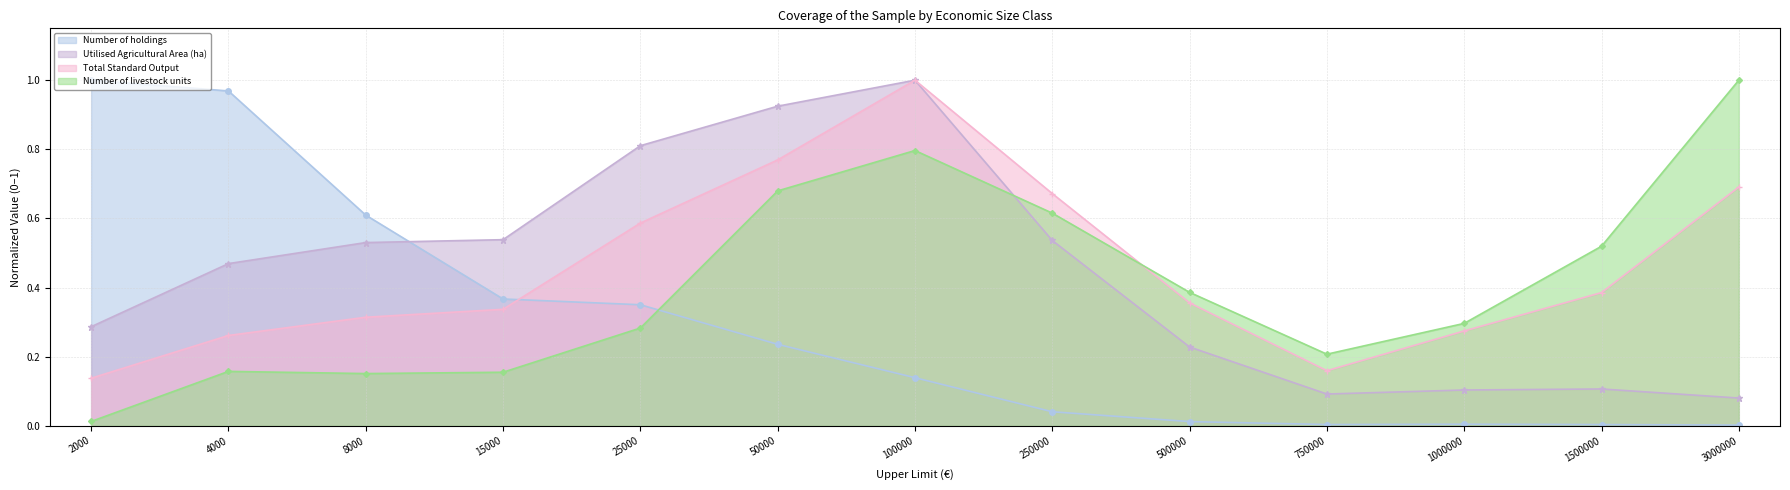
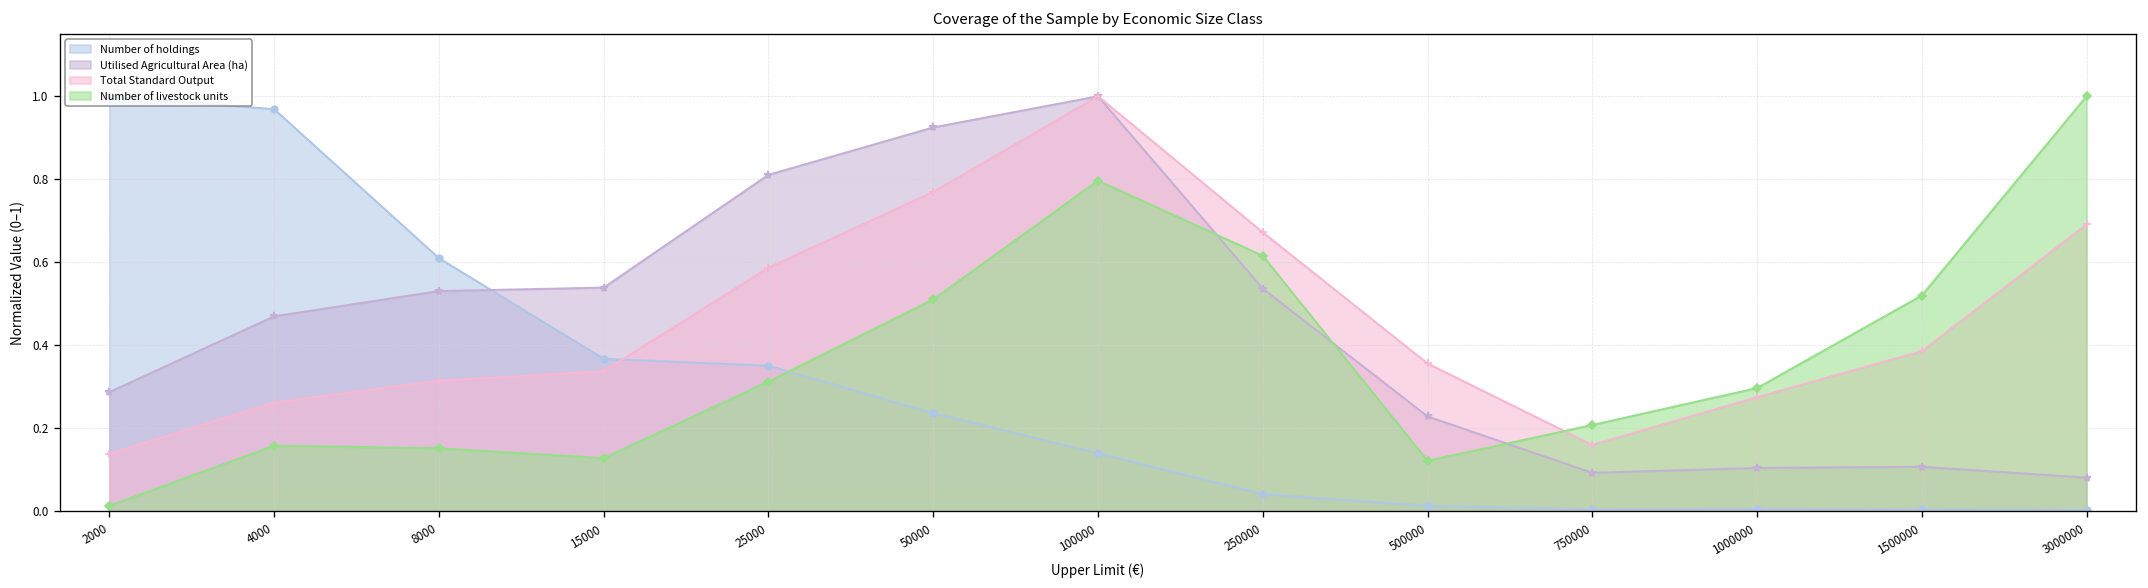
Number of livestock units, 15000: 0.16 -> 0.13
Number of livestock units, 25000: 0.28 -> 0.31
Number of livestock units, 50000: 0.68 -> 0.51
Number of livestock units, 500000: 0.39 -> 0.12
